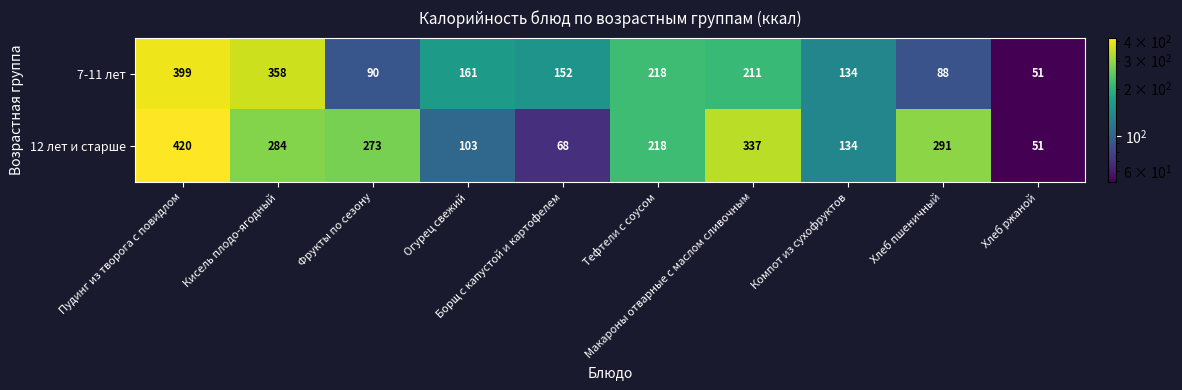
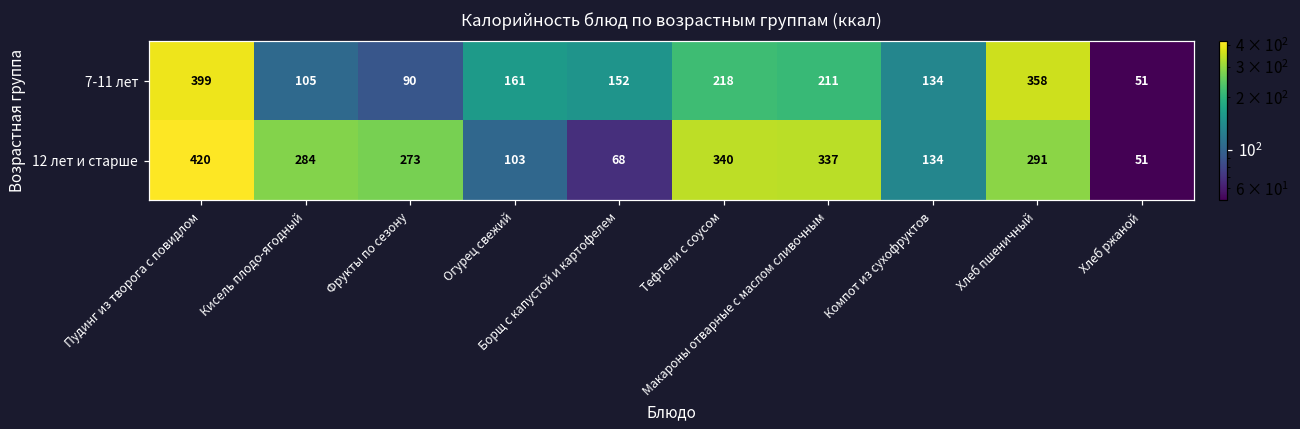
7-11 лет, Кисель плодо-ягодный: 358 -> 105
7-11 лет, Хлеб пшеничный: 88 -> 358
12 лет и старше, Тефтели с соусом: 218 -> 340
